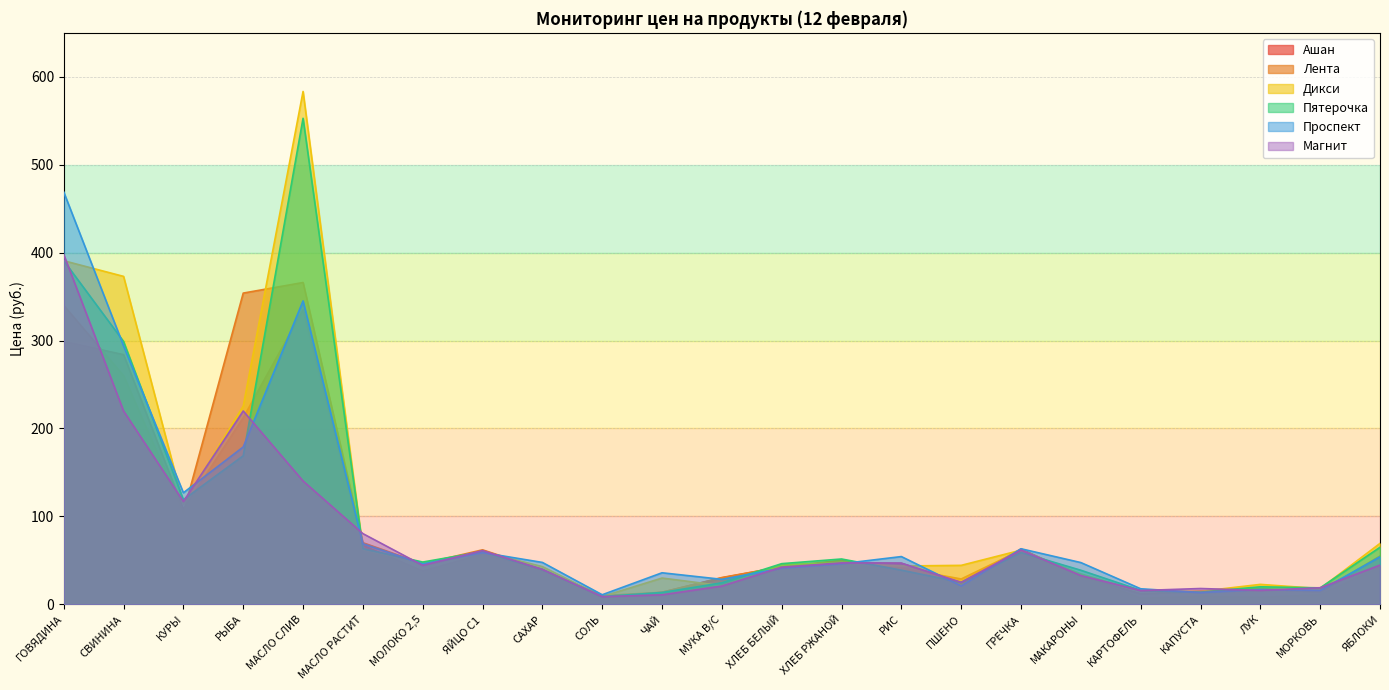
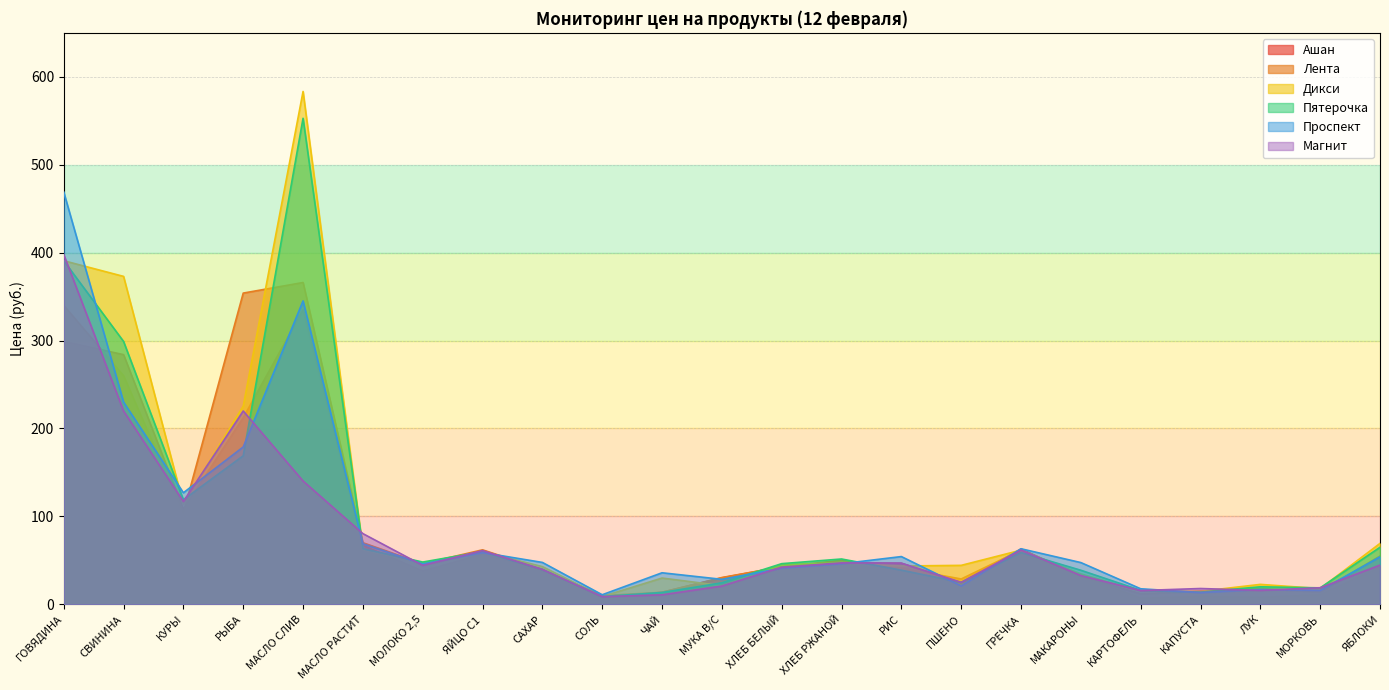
Проспект, СВИНИНА: 290 -> 230
